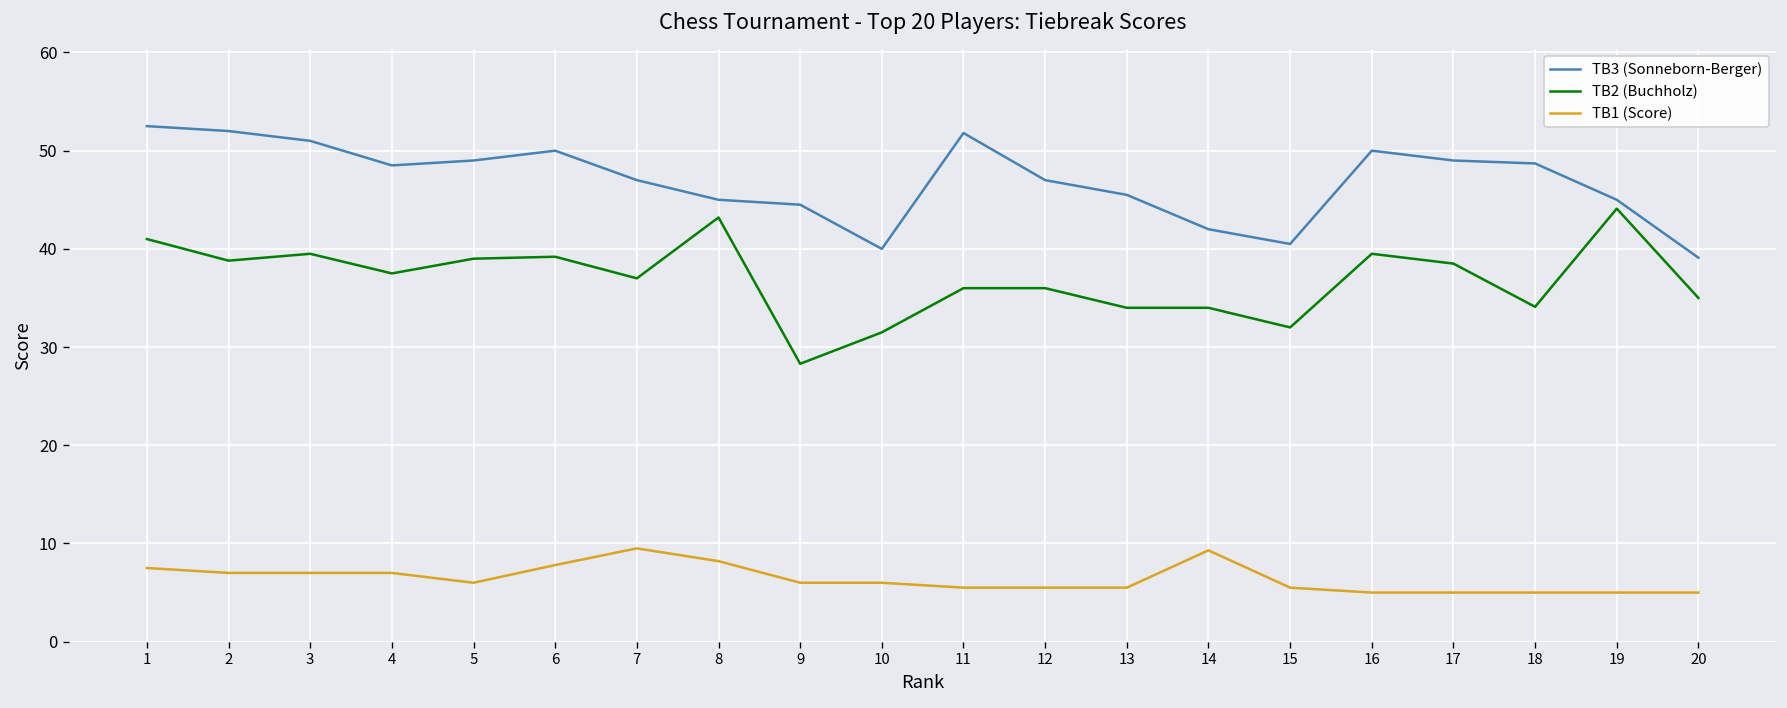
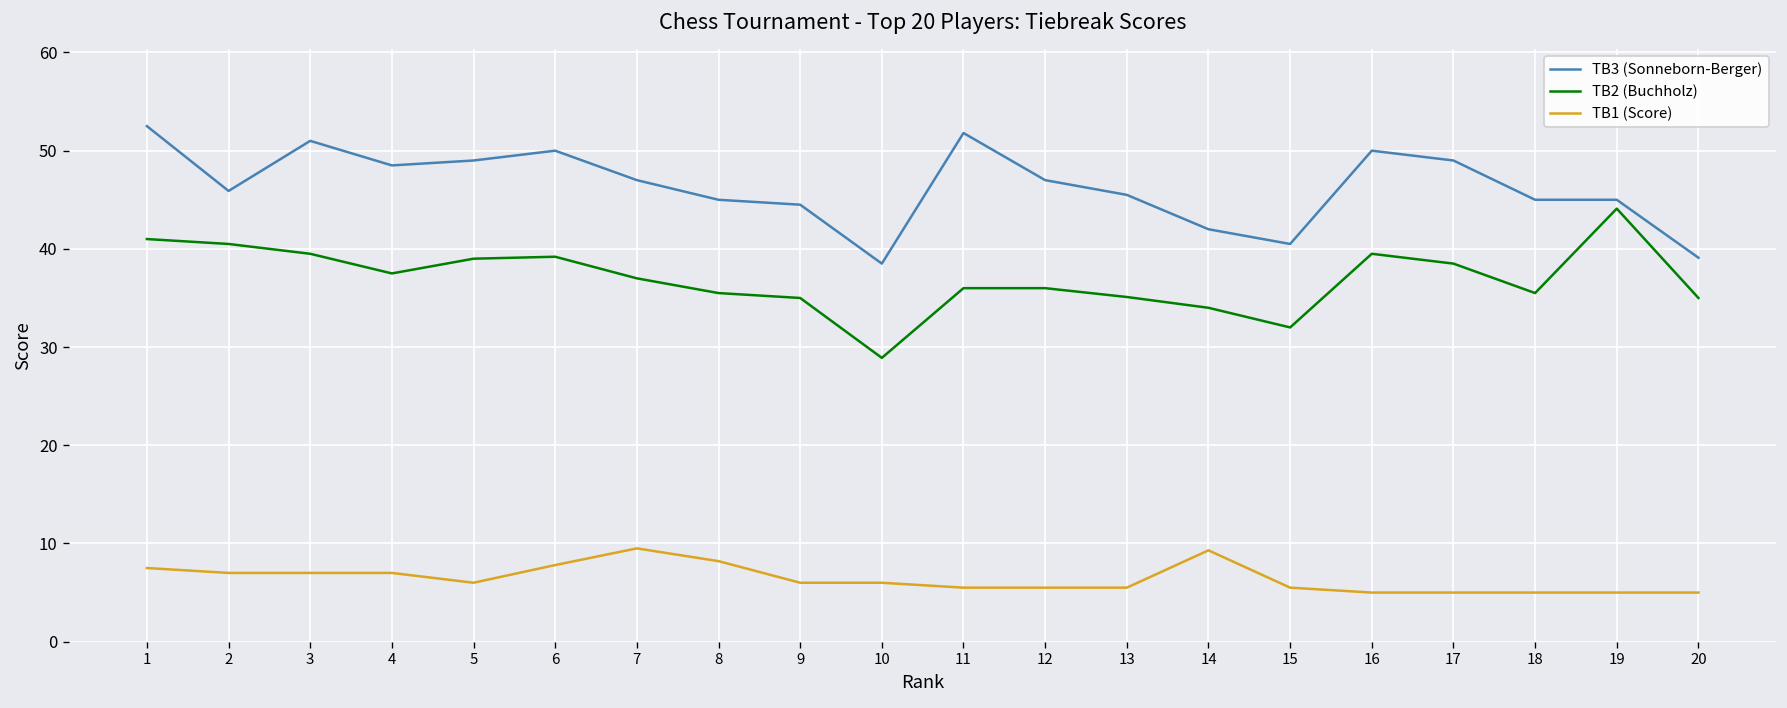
TB3 (Sonneborn-Berger), 2: 52 -> 46
TB2 (Buchholz), 2: 39 -> 41
TB2 (Buchholz), 8: 43 -> 36
TB2 (Buchholz), 9: 28 -> 35
TB3 (Sonneborn-Berger), 10: 40 -> 39
TB2 (Buchholz), 10: 32 -> 29
TB2 (Buchholz), 13: 34 -> 35
TB3 (Sonneborn-Berger), 18: 49 -> 45
TB2 (Buchholz), 18: 34 -> 36
